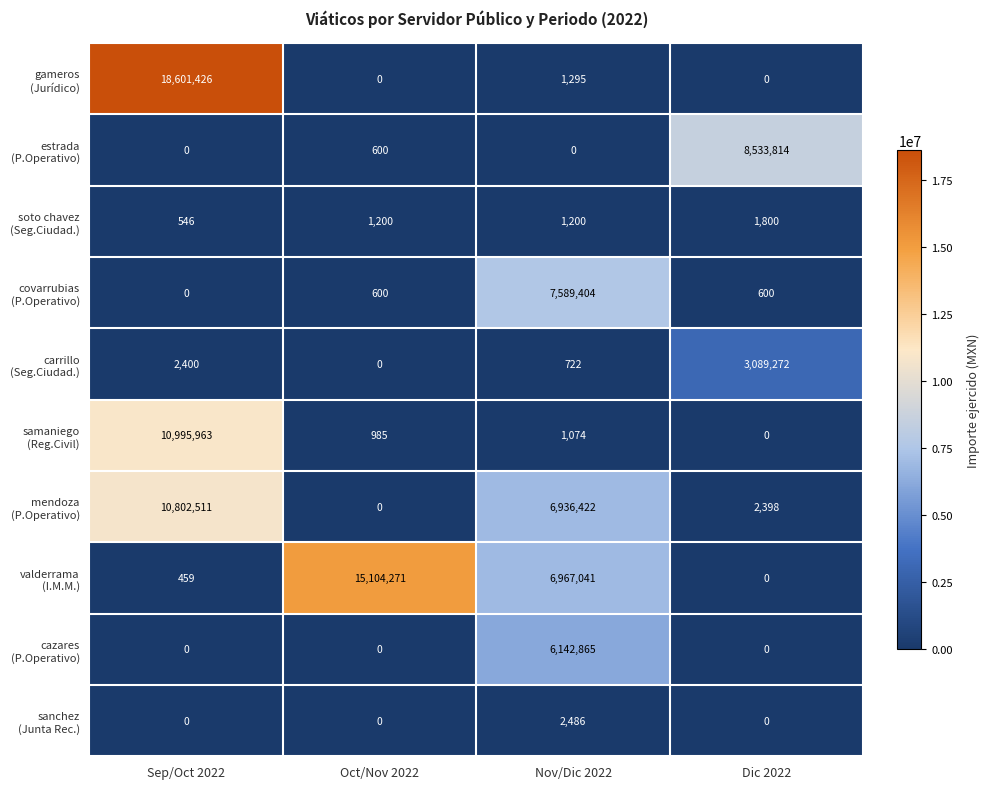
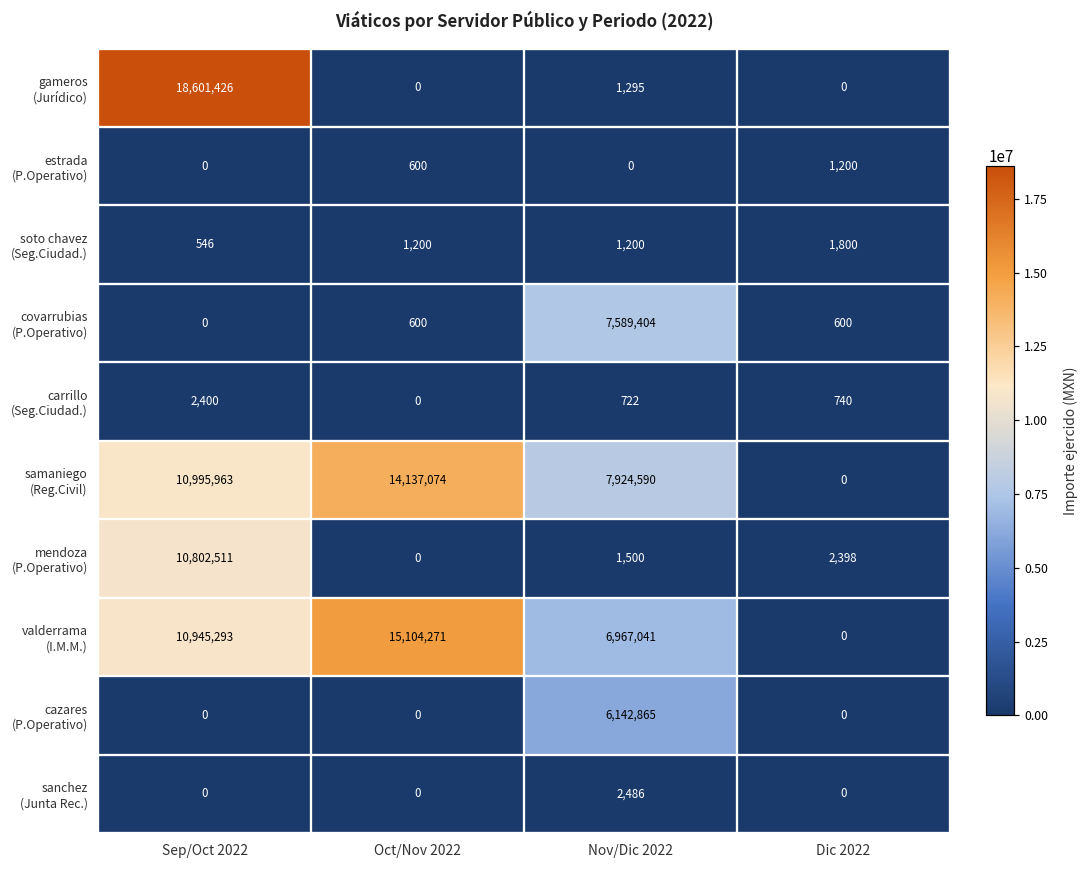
estrada (P.Operativo), Dic 2022: 8,533,814 -> 1,200
carrillo (Seg.Ciudad.), Dic 2022: 3,089,272 -> 740
samaniego (Reg.Civil), Oct/Nov 2022: 985 -> 14,137,074
samaniego (Reg.Civil), Nov/Dic 2022: 1,074 -> 7,924,590
mendoza (P.Operativo), Nov/Dic 2022: 6,936,422 -> 1,500
valderrama (I.M.M.), Sep/Oct 2022: 459 -> 10,945,293
